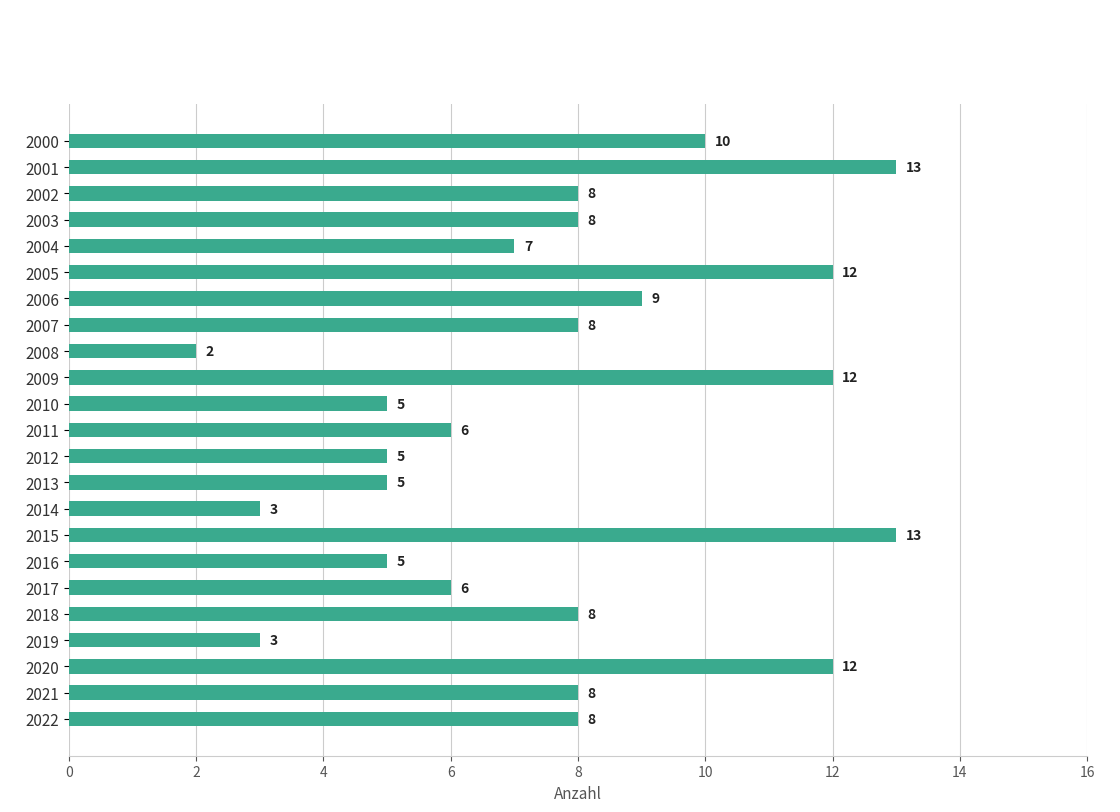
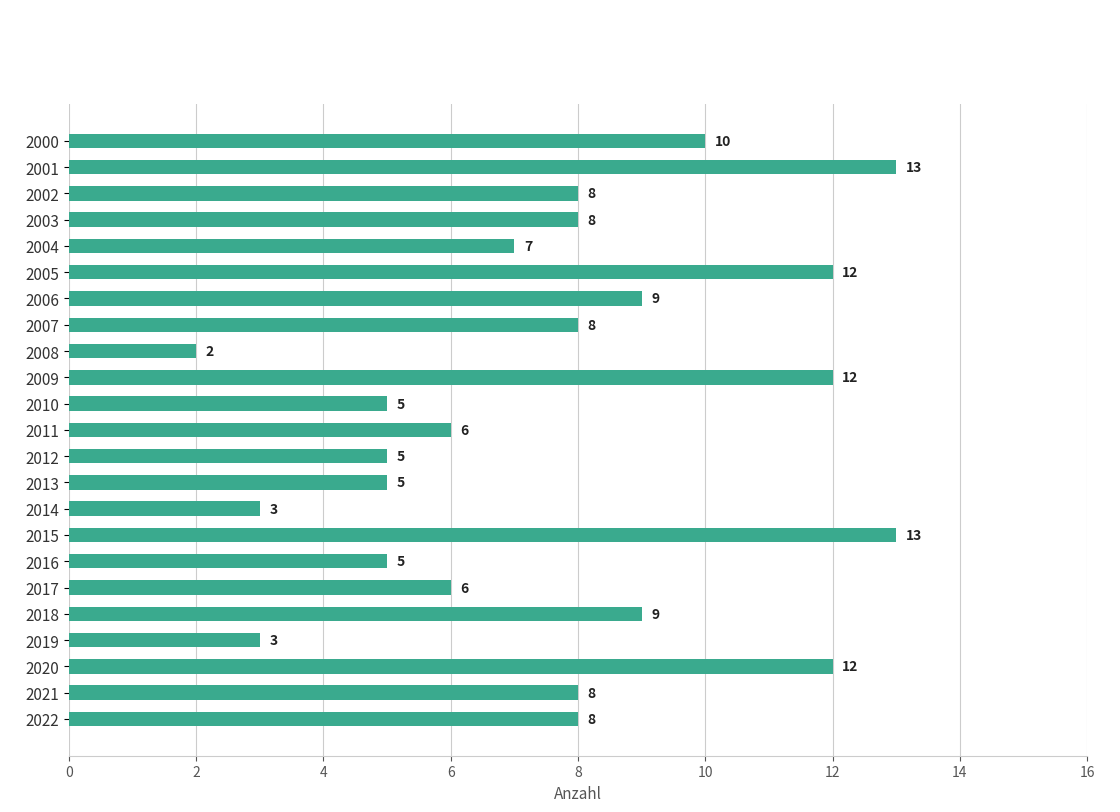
2018: 8 -> 9
